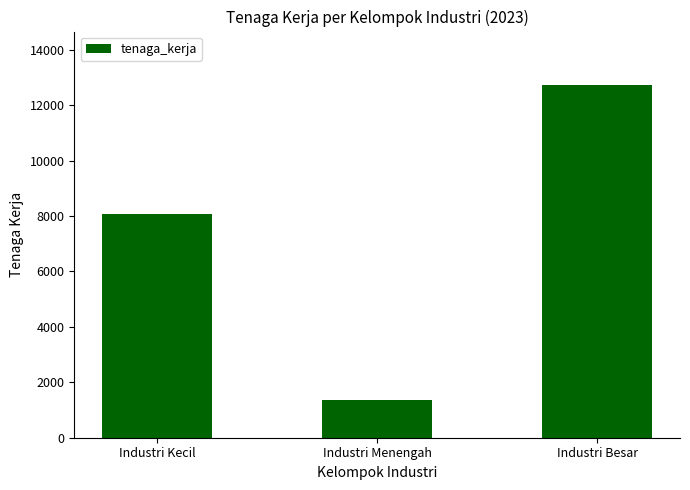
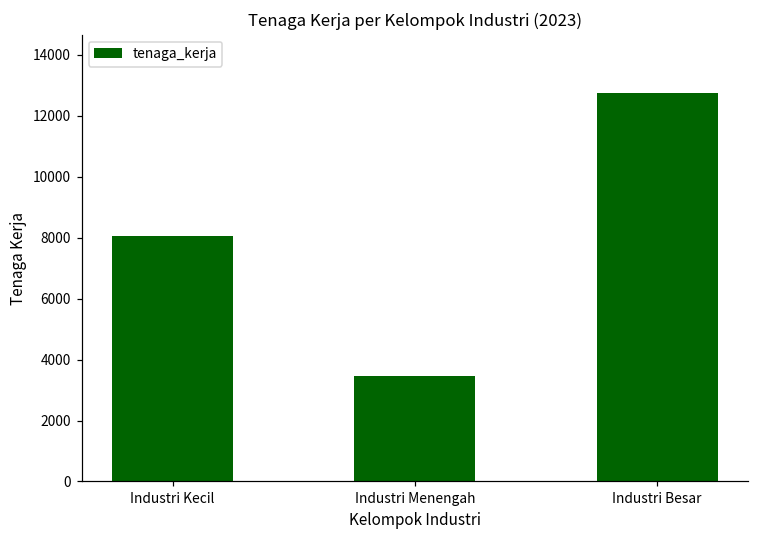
Industri Menengah: 1400 -> 3500
